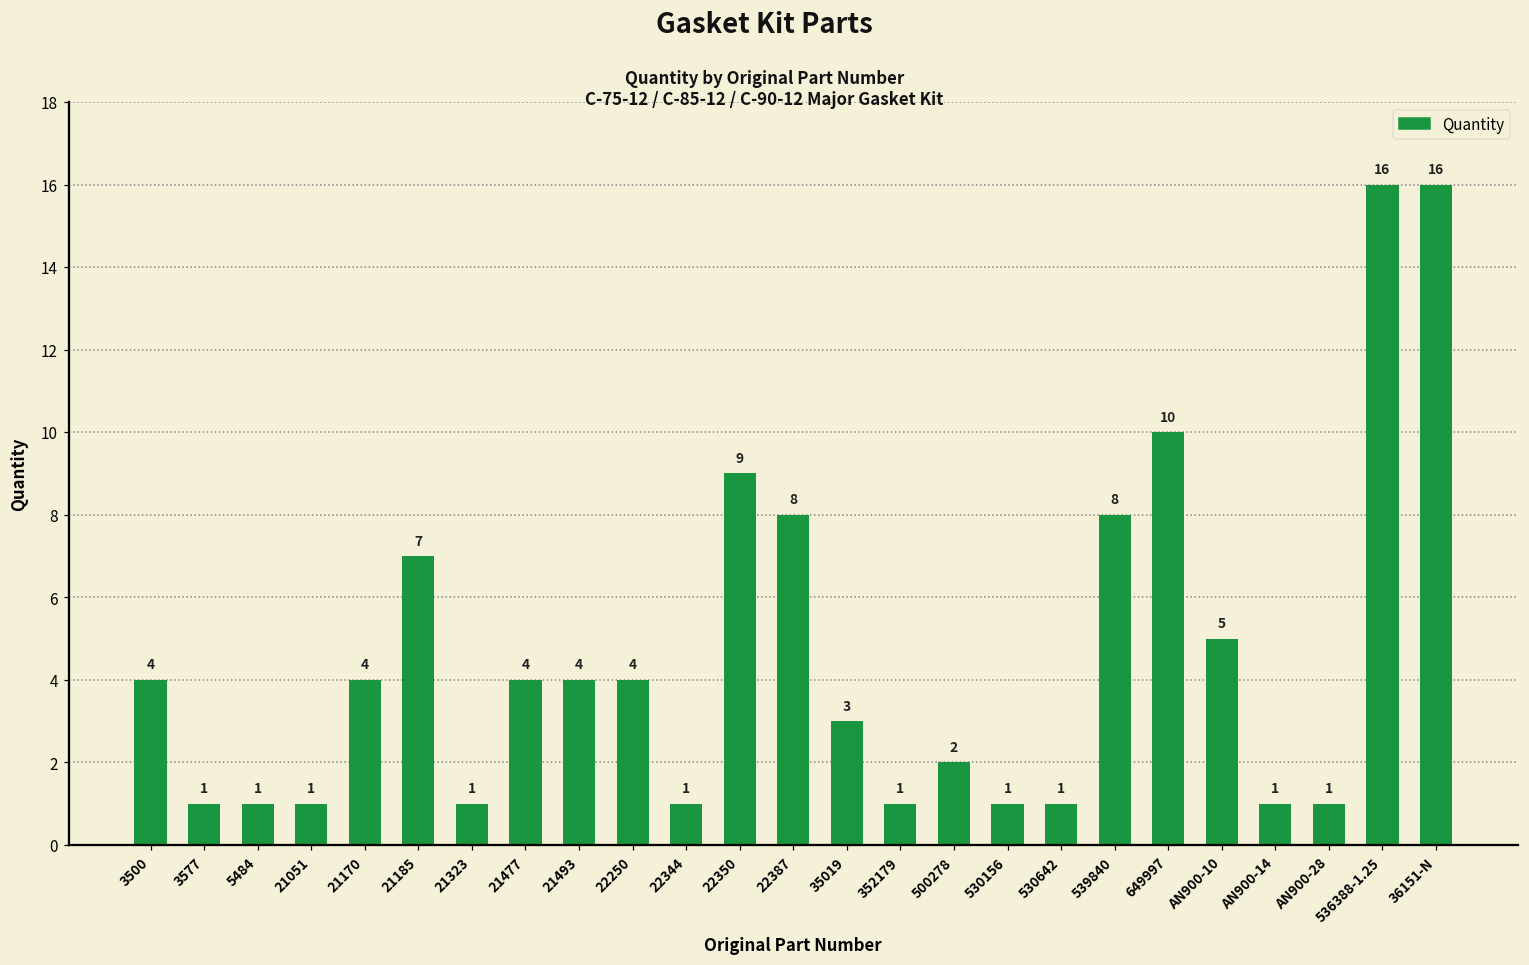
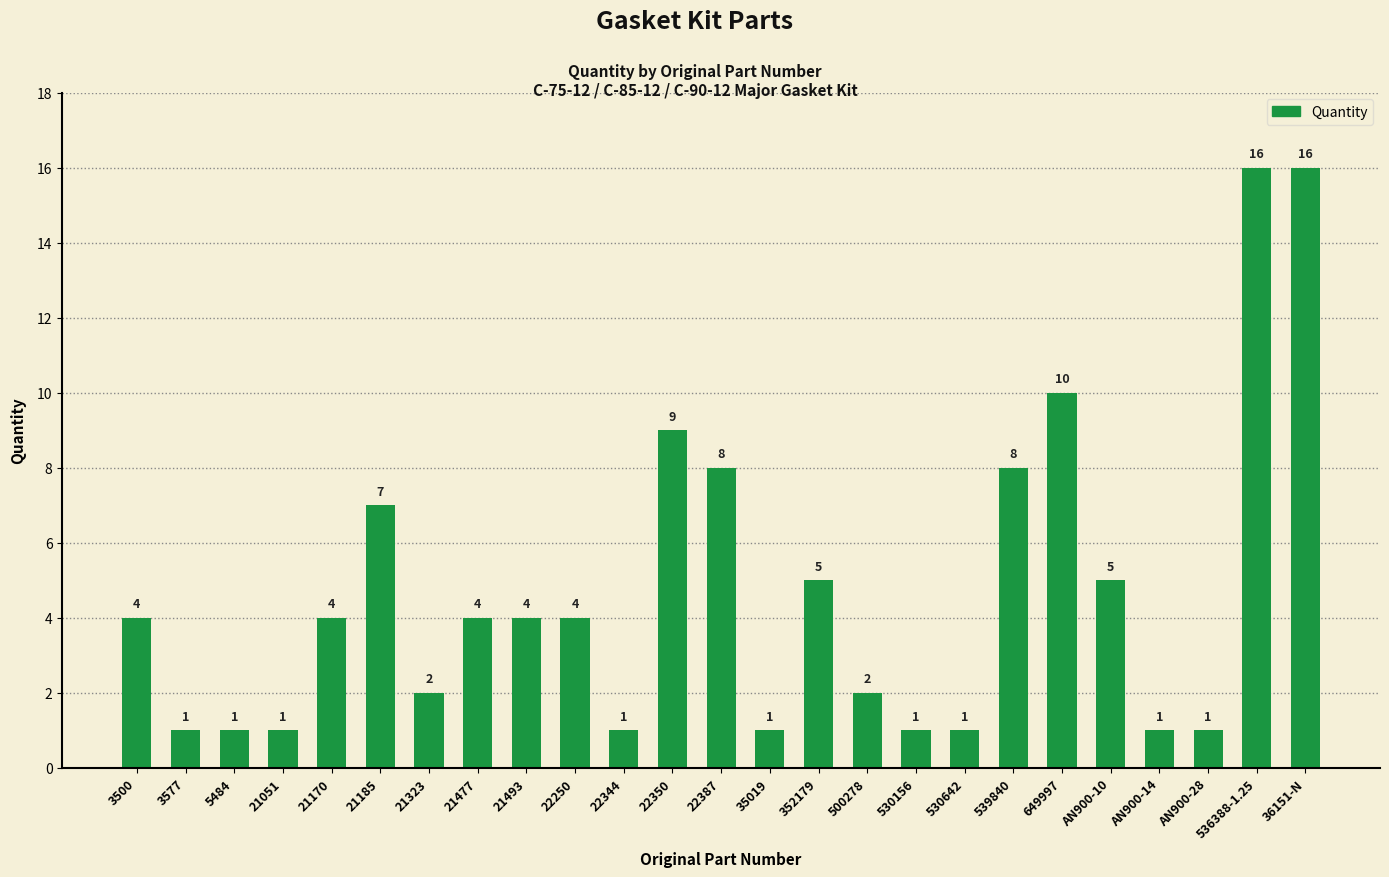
21323: 1 -> 2
35019: 3 -> 1
352179: 1 -> 5
